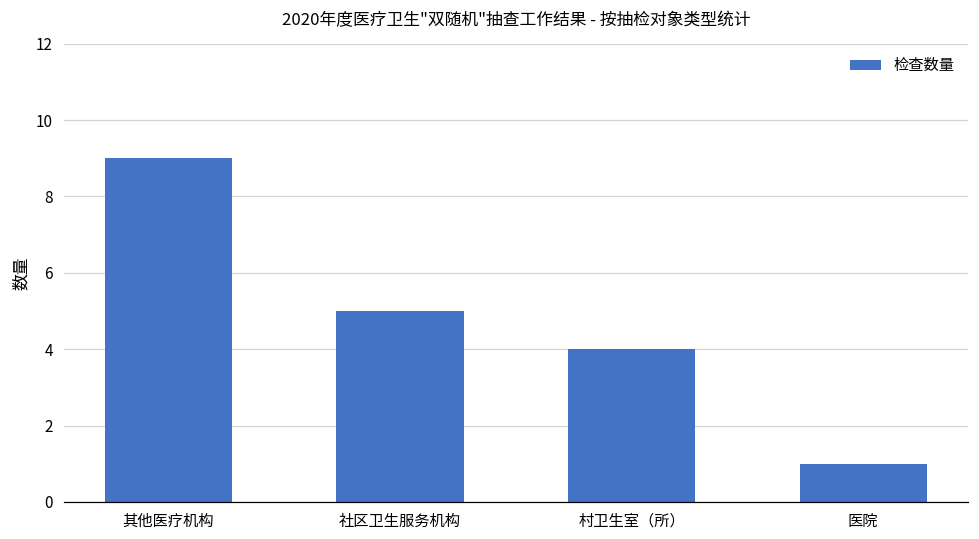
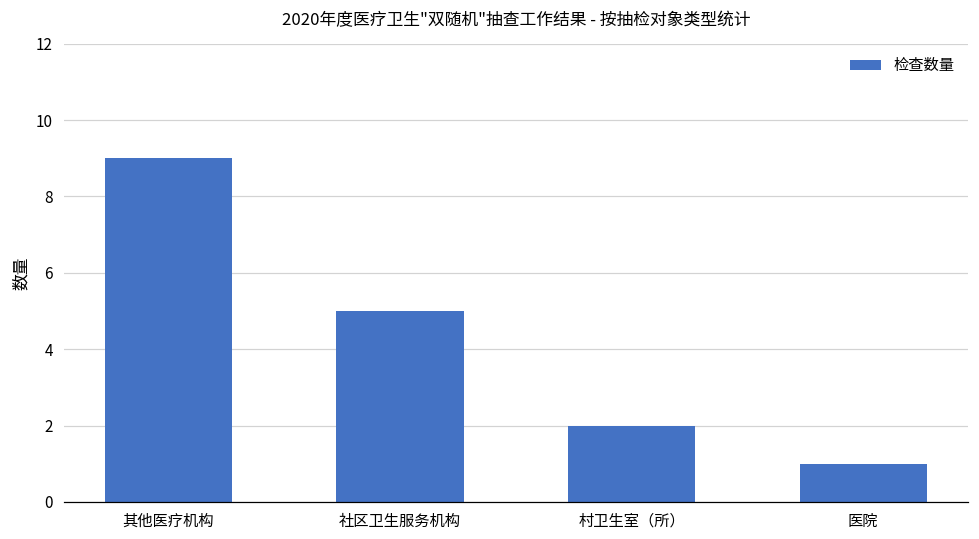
村卫生室（所）: 4 -> 2
